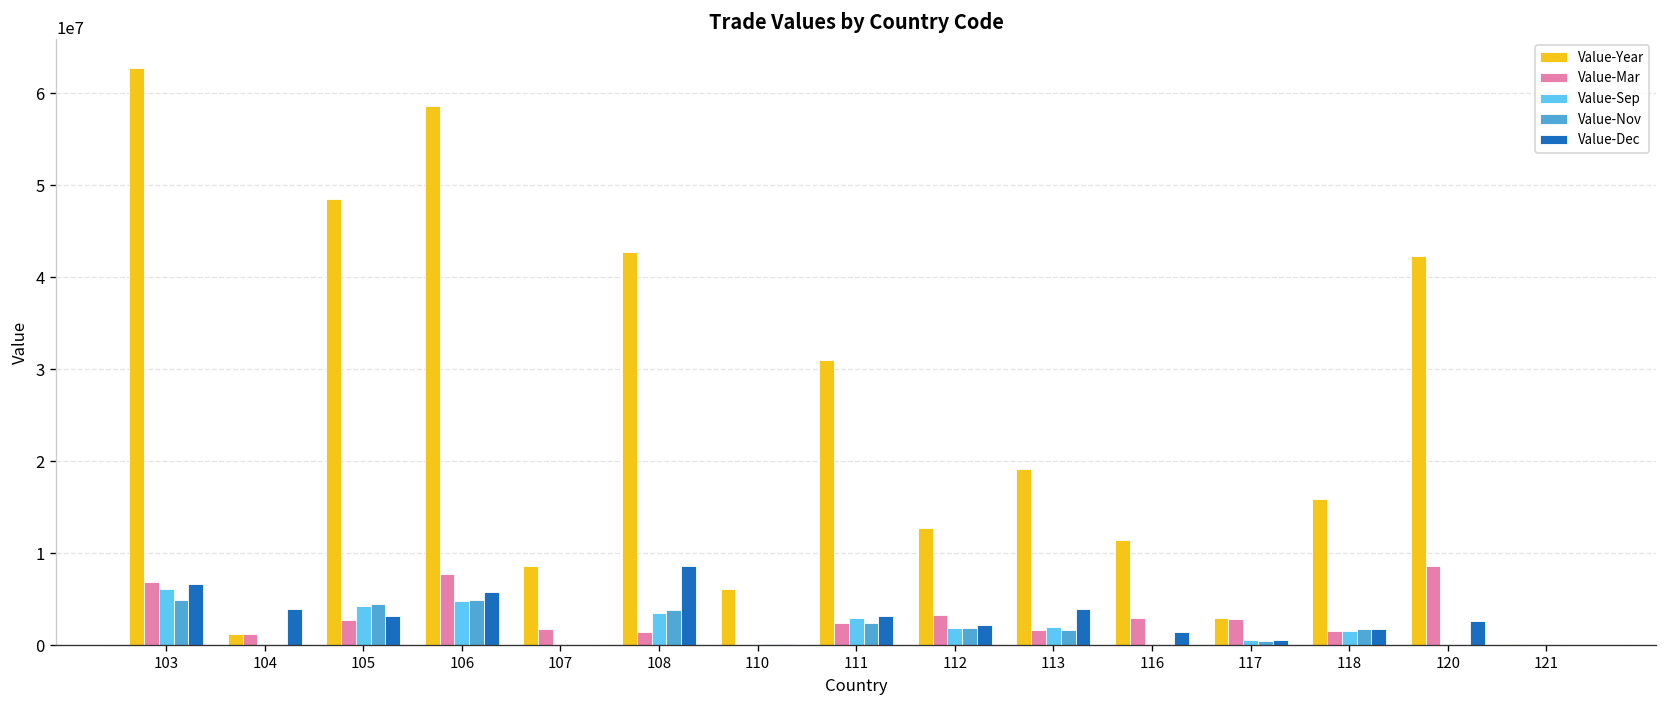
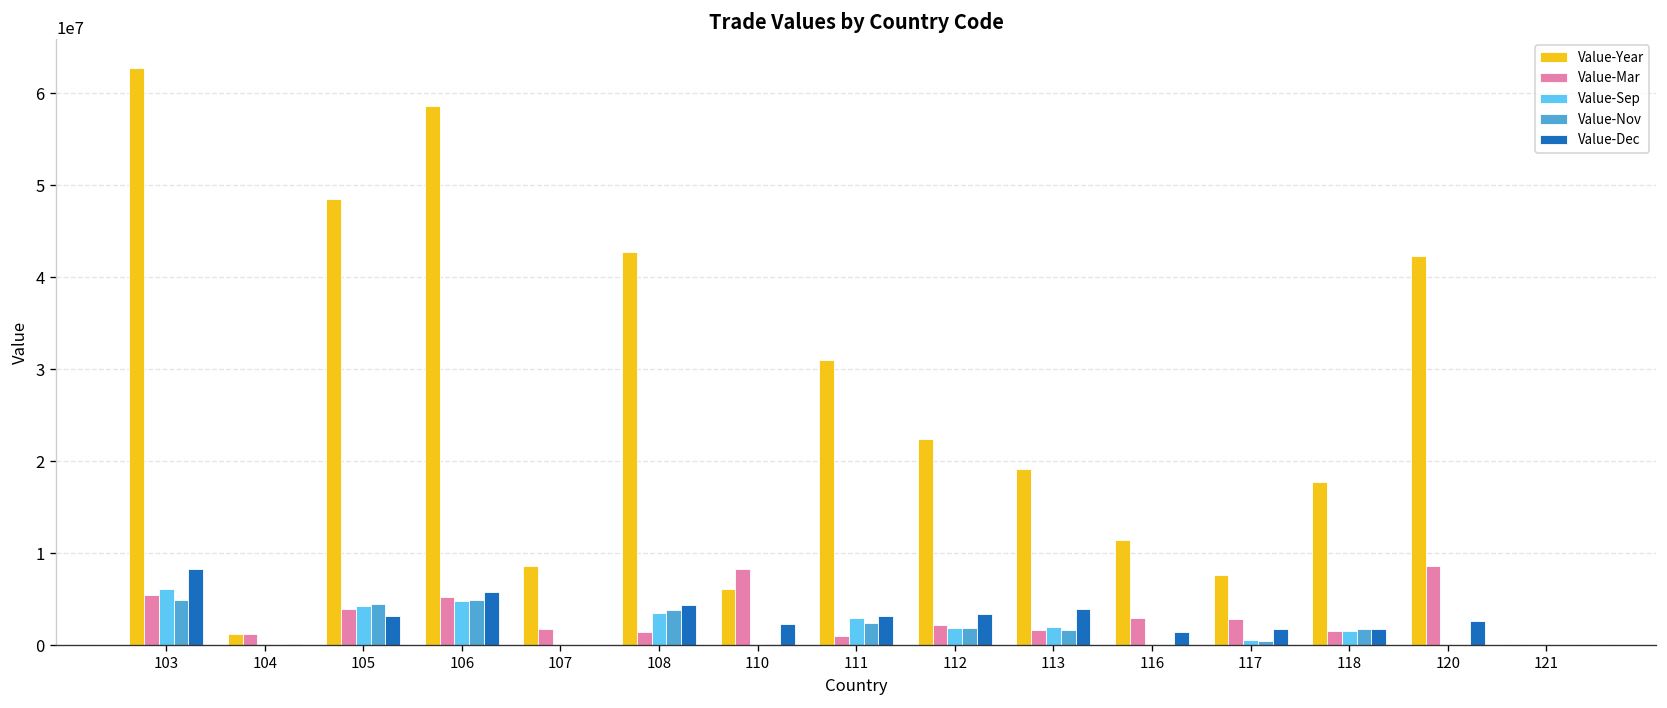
Value-Mar, 103: 7000000 -> 5000000
Value-Dec, 103: 7000000 -> 8000000
Value-Dec, 104: 4000000 -> 0
Value-Mar, 105: 3000000 -> 4000000
Value-Mar, 106: 8000000 -> 5000000
Value-Dec, 108: 9000000 -> 4000000
Value-Mar, 110: 0 -> 8000000
Value-Dec, 110: 0 -> 2000000
Value-Mar, 111: 2000000 -> 1000000
Value-Year, 112: 13000000 -> 22000000
Value-Mar, 112: 3000000 -> 2000000
Value-Dec, 112: 2000000 -> 3000000
Value-Year, 117: 3000000 -> 8000000
Value-Dec, 117: 1000000 -> 2000000
Value-Year, 118: 16000000 -> 18000000
